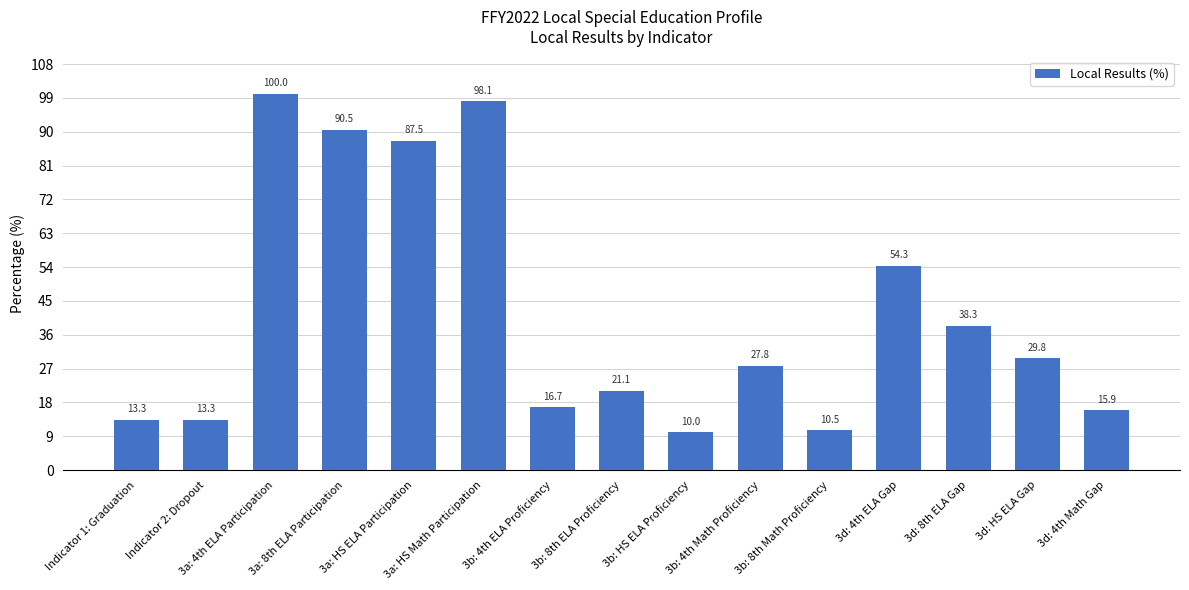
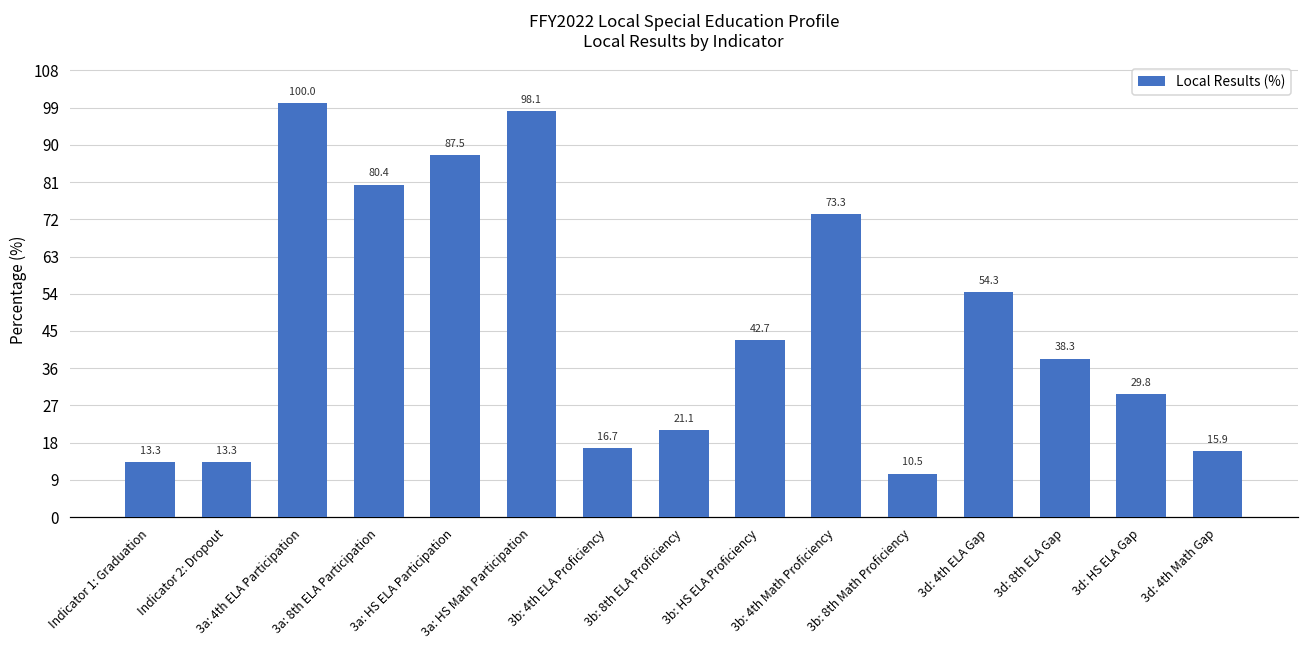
3a: 8th ELA Participation: 90.5 -> 80.4
3b: HS ELA Proficiency: 10.0 -> 42.7
3b: 4th Math Proficiency: 27.8 -> 73.3
